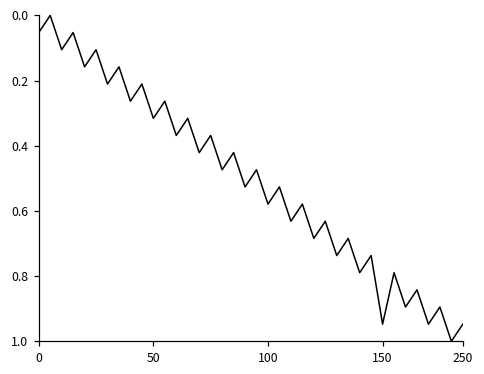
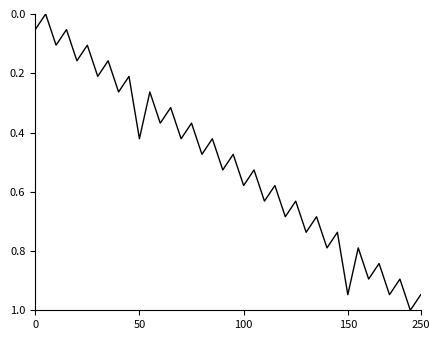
50: 0.32 -> 0.42
